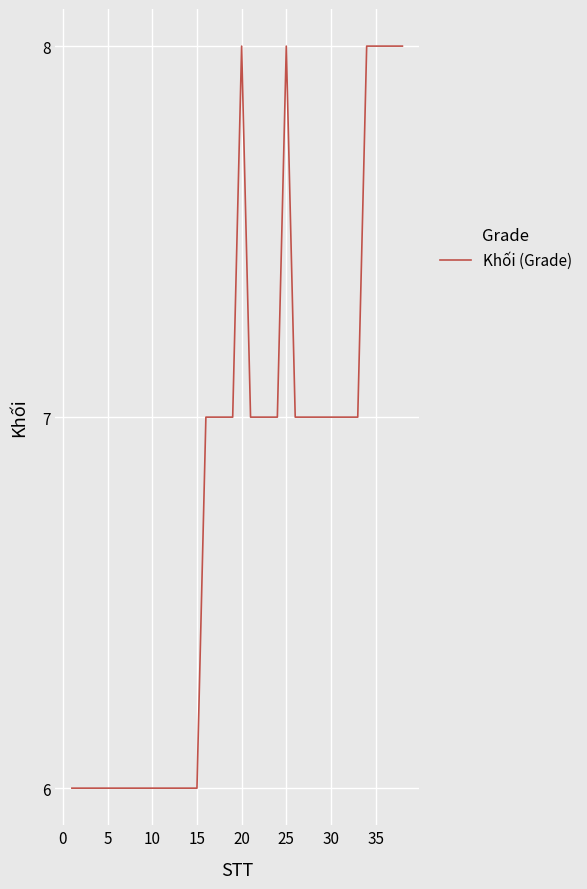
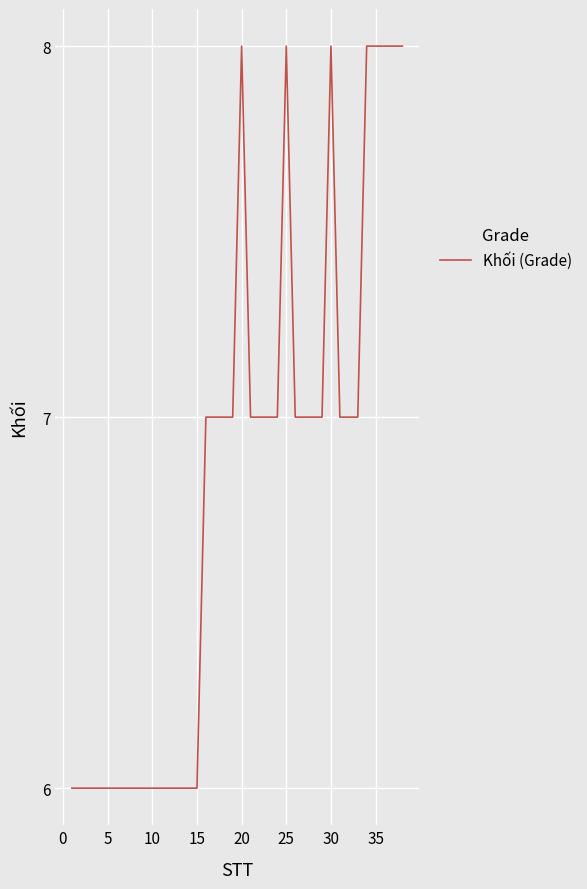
30: 7 -> 8
